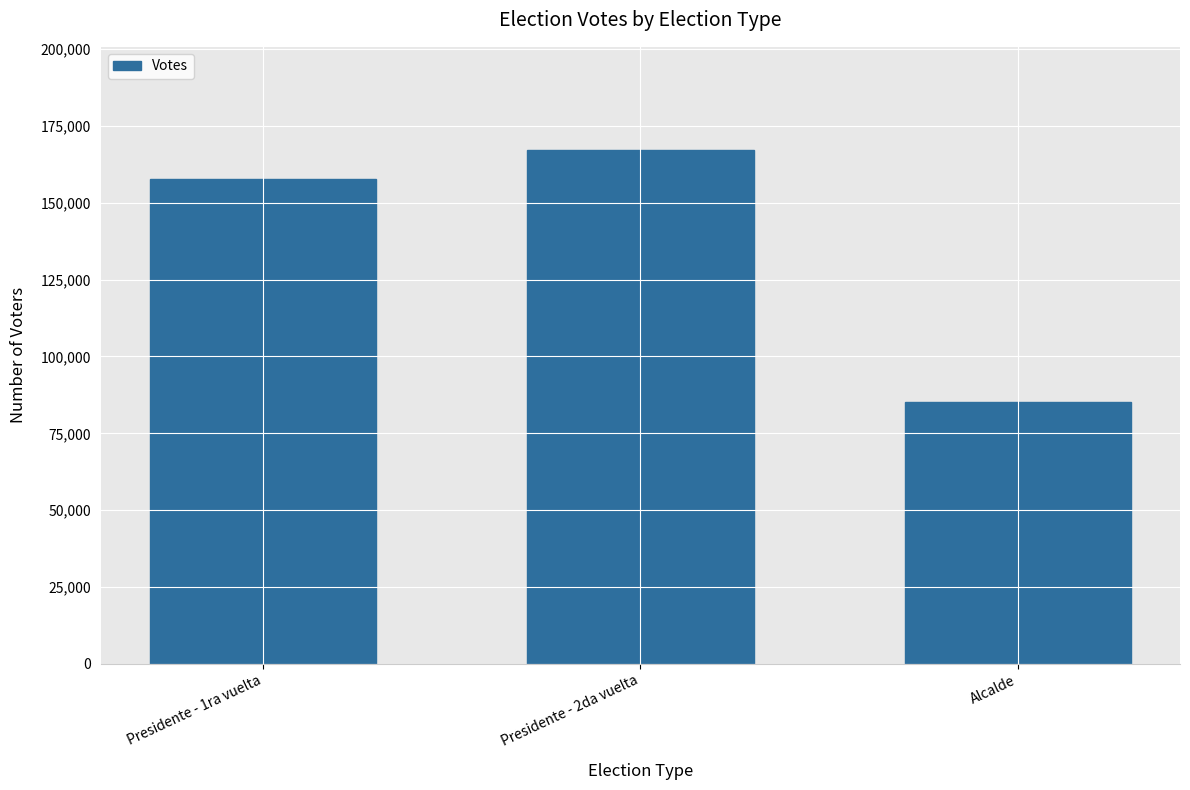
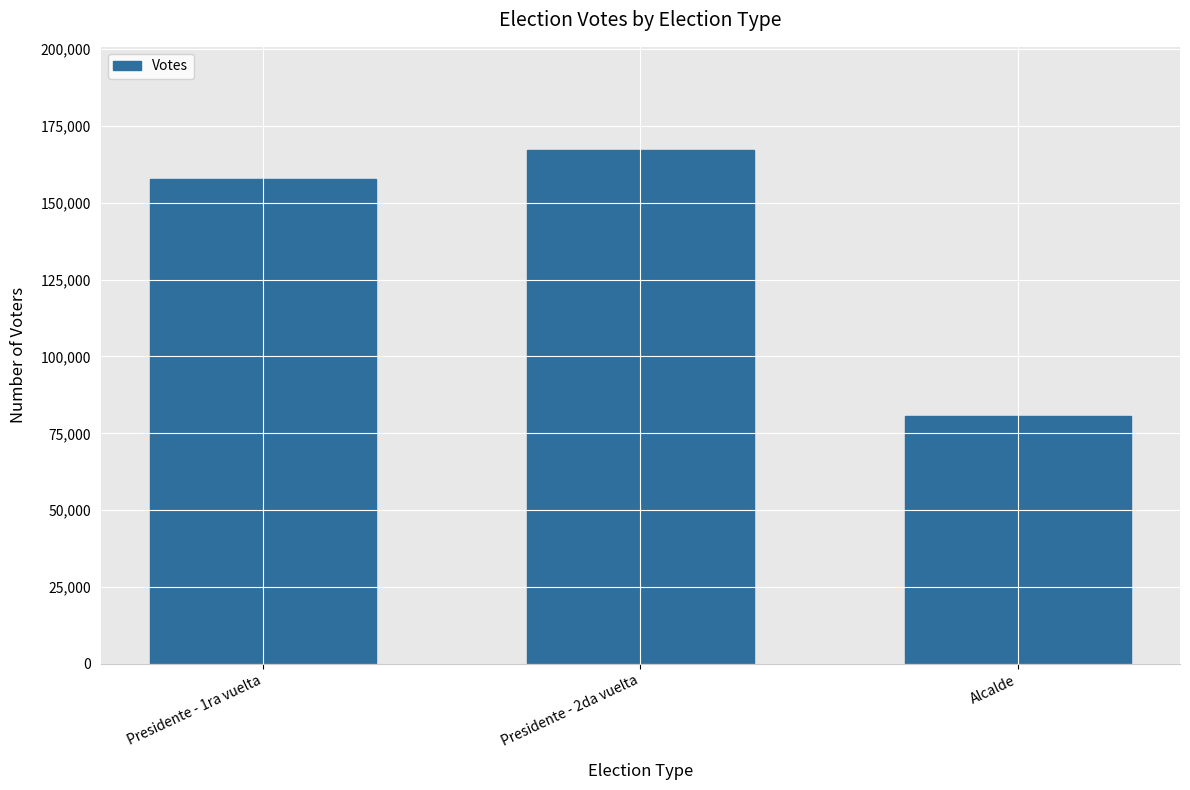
Alcalde: 85,000 -> 81,000
